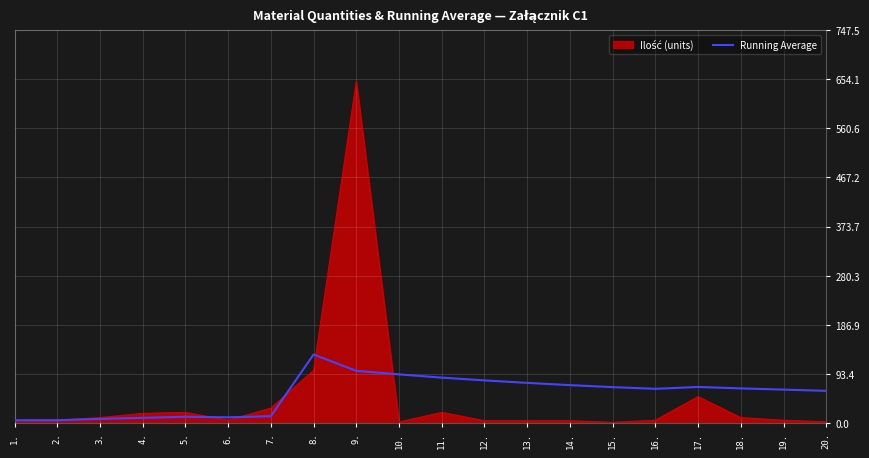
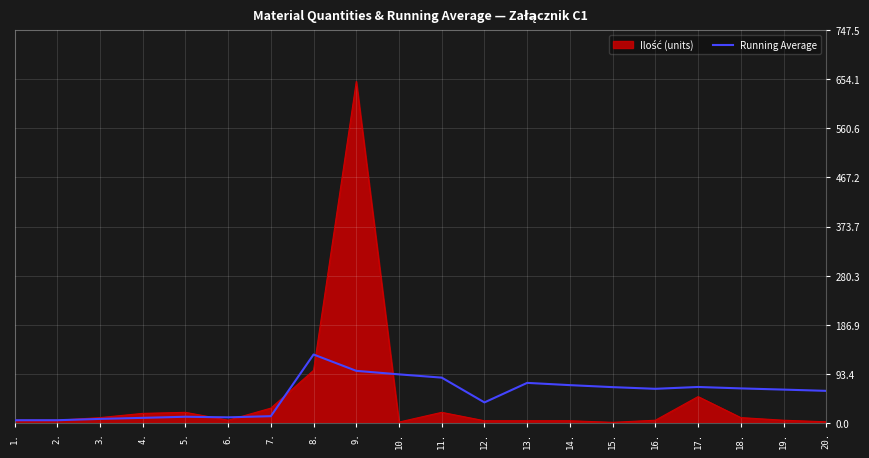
Running Average, 12.: 80 -> 40
